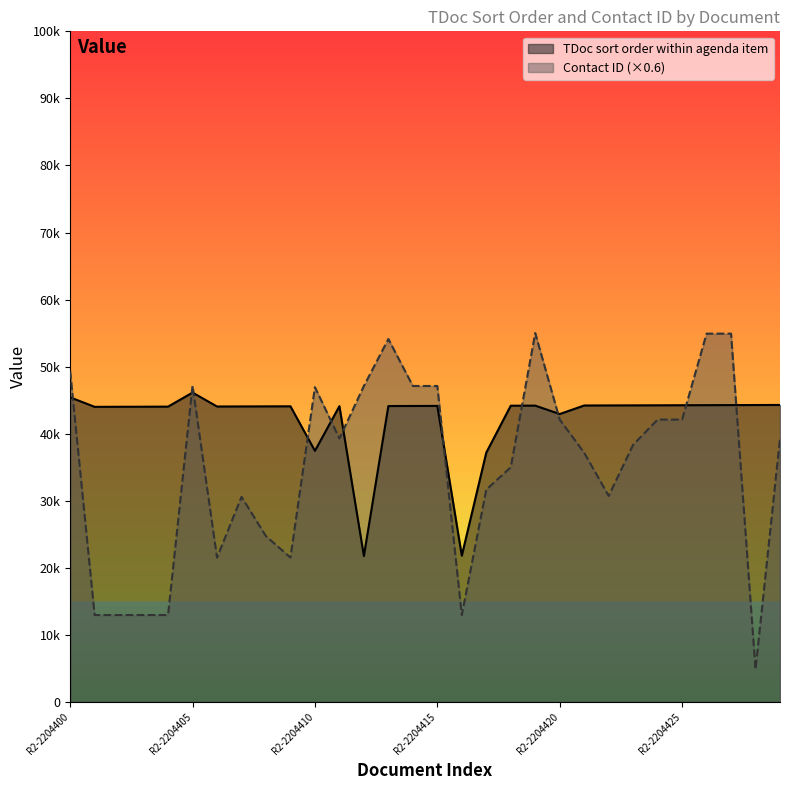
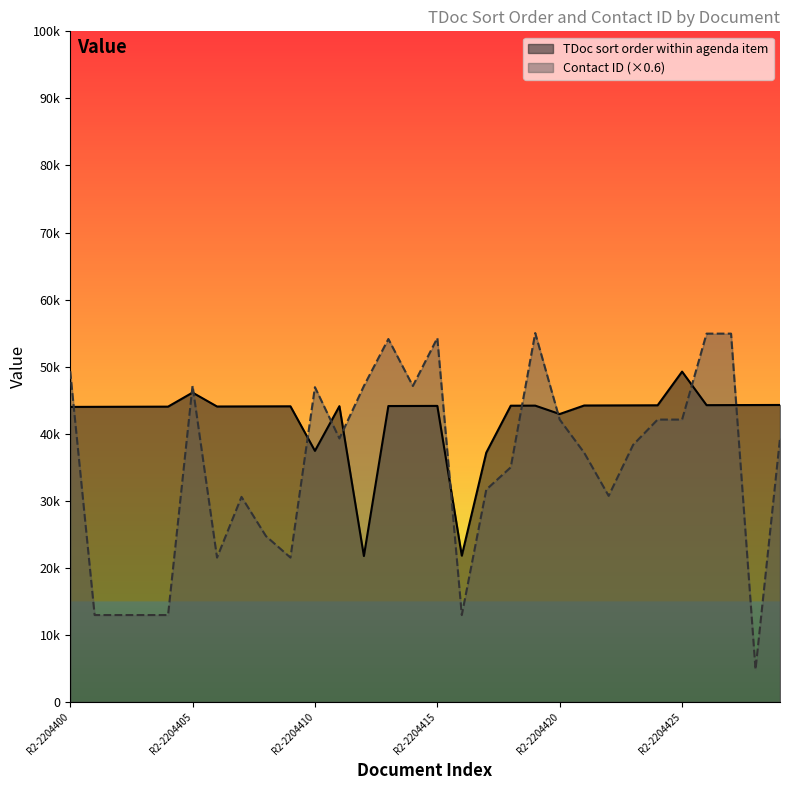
TDoc sort order within agenda item, R2-2204400: 45000 -> 44000
Contact ID (×0.6), R2-2204415: 47000 -> 54000
TDoc sort order within agenda item, R2-2204425: 44000 -> 49000
